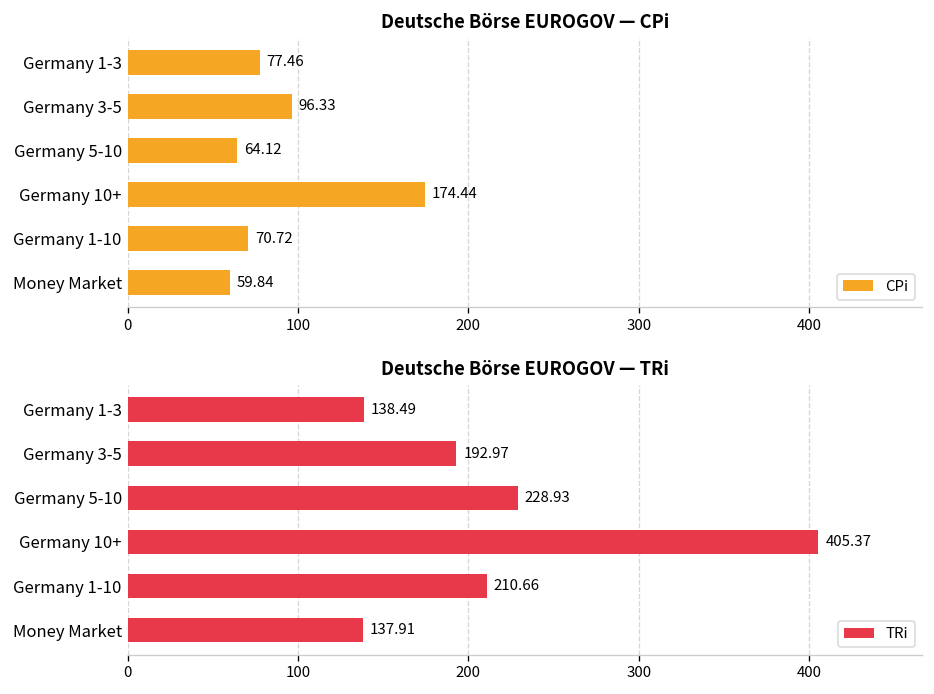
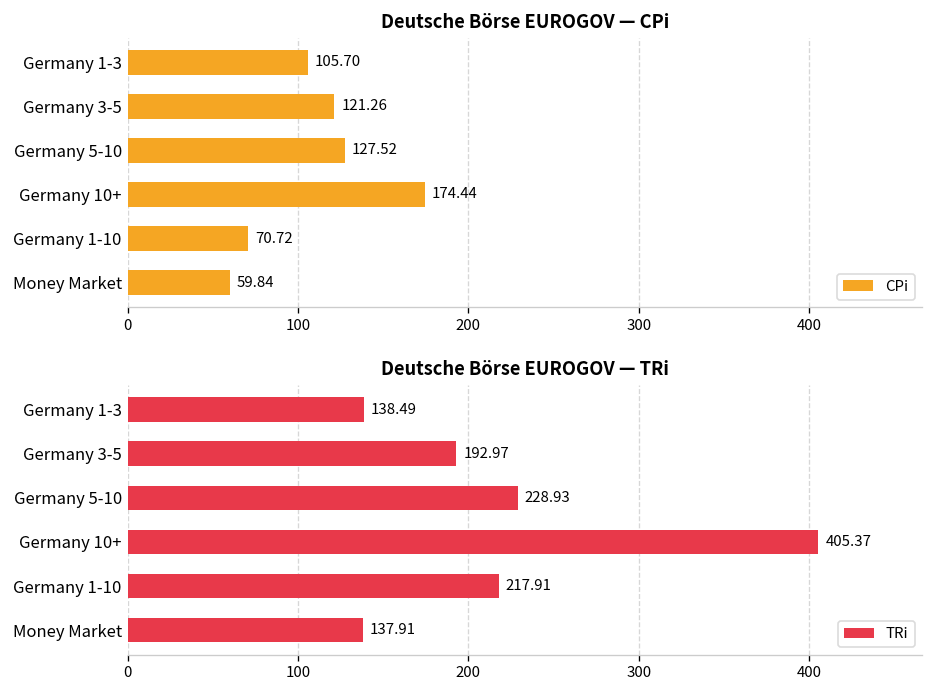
Deutsche Börse EUROGOV — CPi, Germany 1-3: 77.46 -> 105.70
Deutsche Börse EUROGOV — CPi, Germany 3-5: 96.33 -> 121.26
Deutsche Börse EUROGOV — CPi, Germany 5-10: 64.12 -> 127.52
Deutsche Börse EUROGOV — TRi, Germany 1-10: 210.66 -> 217.91
